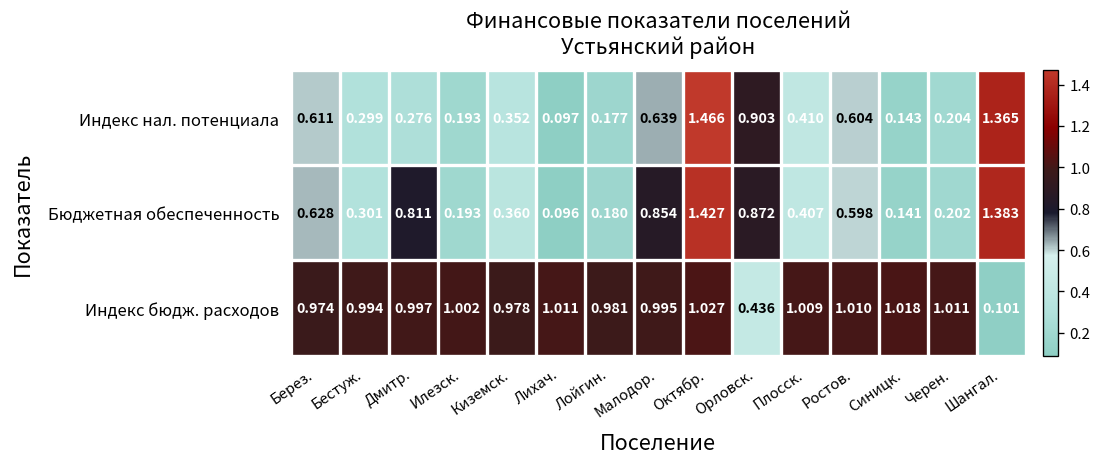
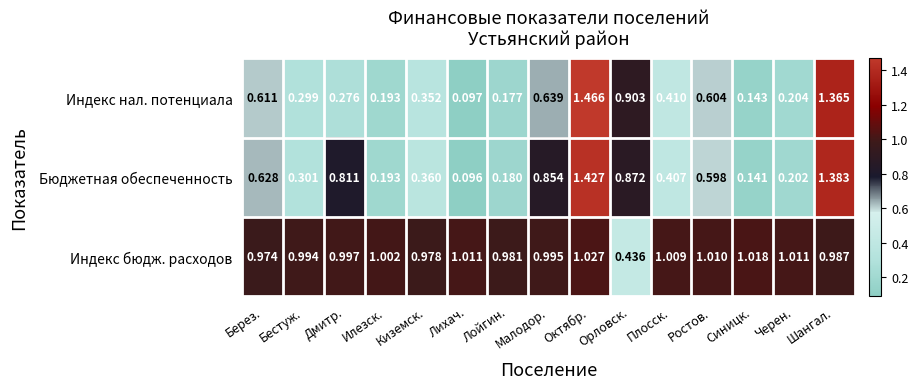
Индекс бюдж. расходов, Шангал.: 0.101 -> 0.987
